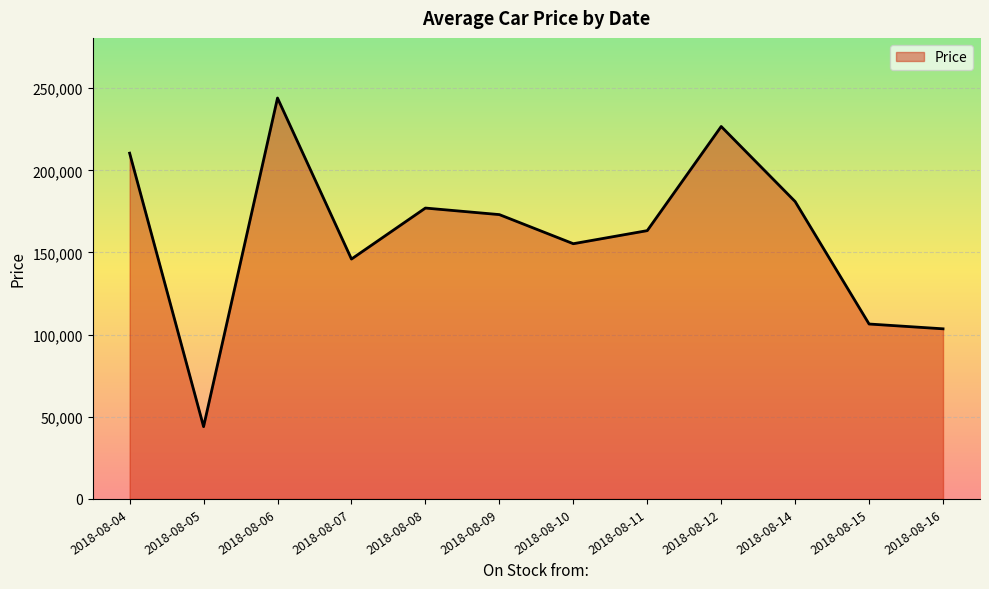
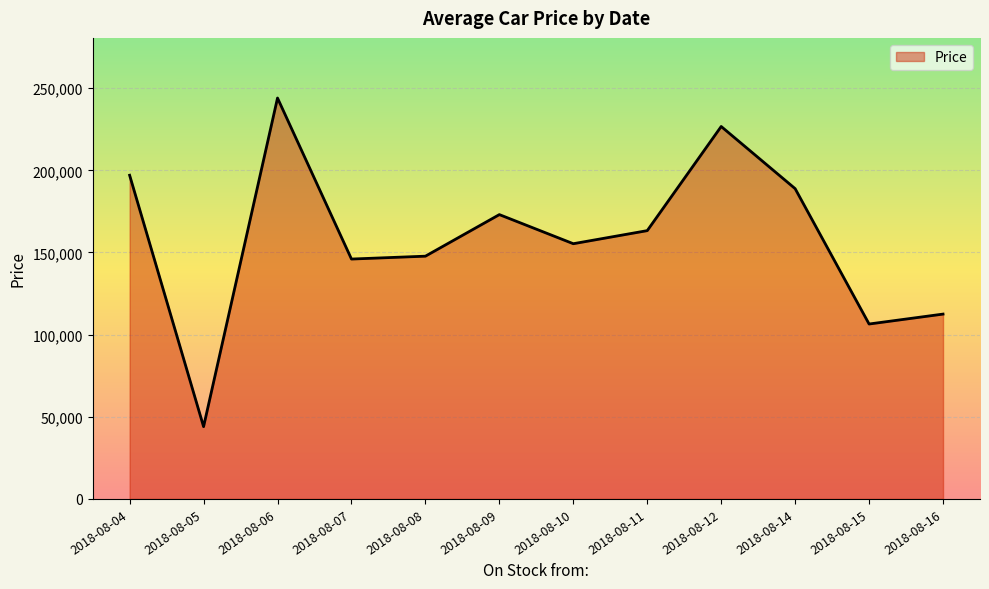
2018-08-04: 210,000 -> 197,000
2018-08-08: 177,000 -> 148,000
2018-08-14: 181,000 -> 189,000
2018-08-16: 104,000 -> 113,000
